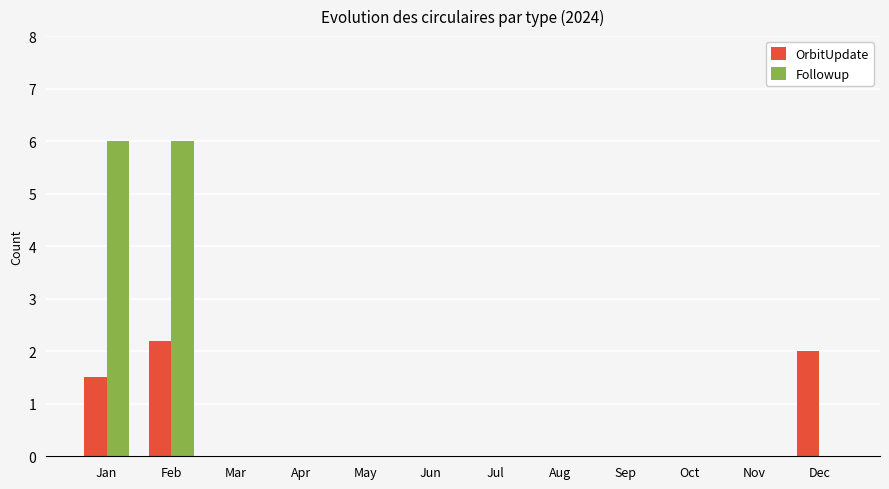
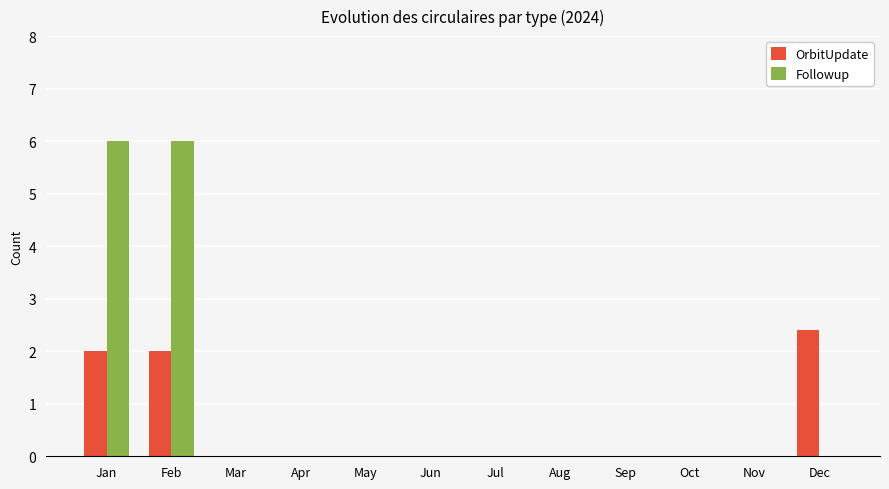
OrbitUpdate, Jan: 1.5 -> 2.0
OrbitUpdate, Feb: 2.2 -> 2.0
OrbitUpdate, Dec: 2.0 -> 2.4
